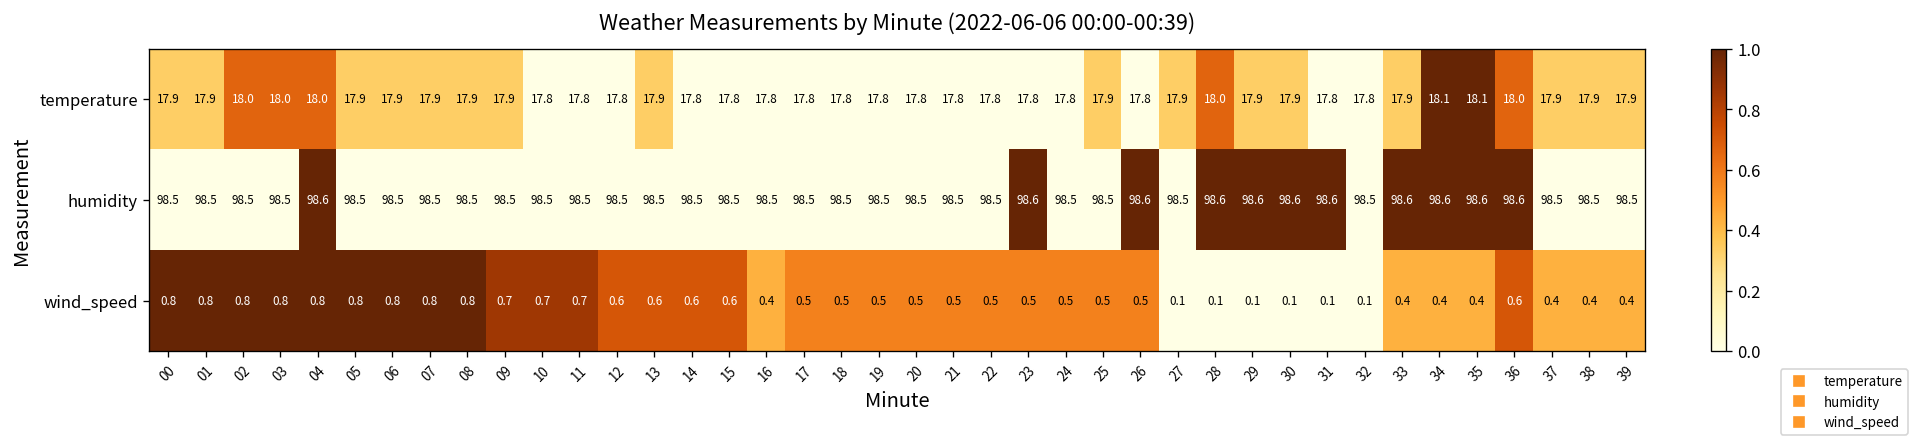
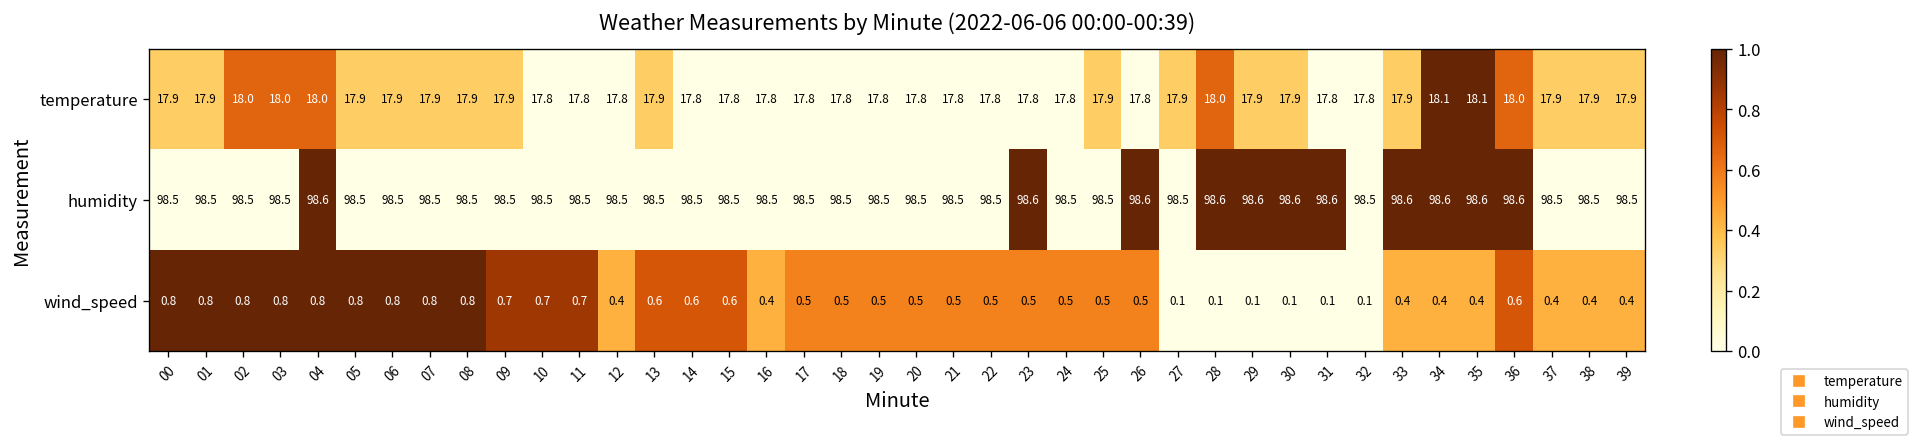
wind_speed, 12: 0.6 -> 0.4
